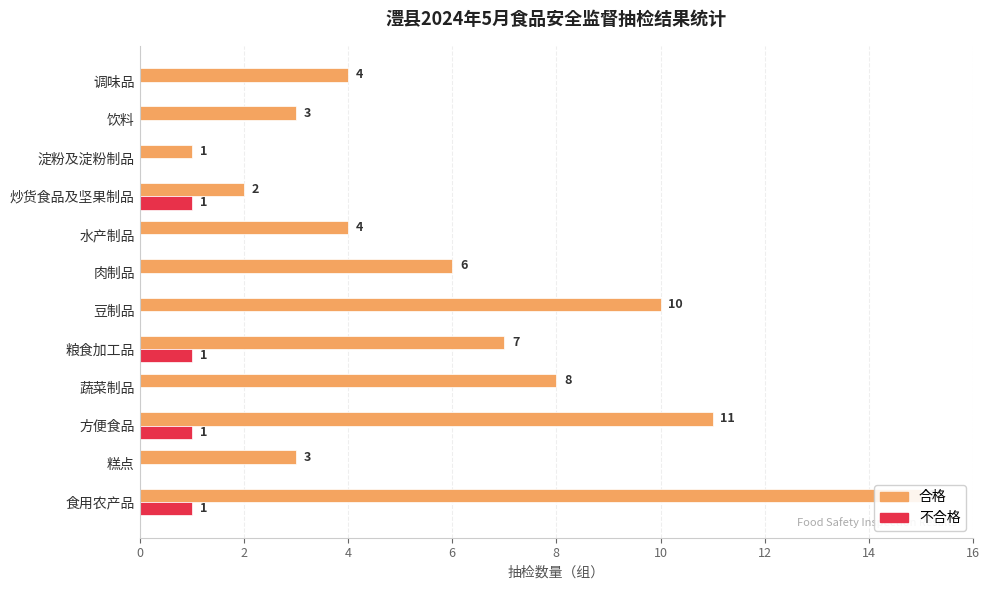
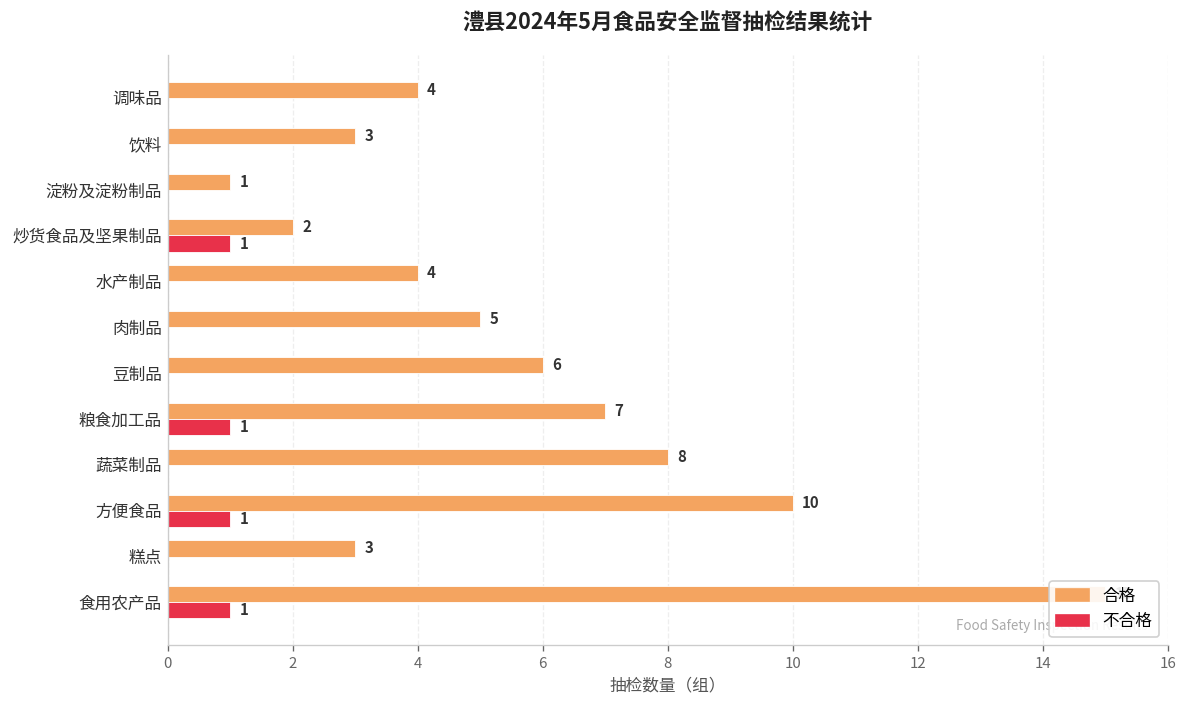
合格, 肉制品: 6 -> 5
合格, 豆制品: 10 -> 6
合格, 方便食品: 11 -> 10
